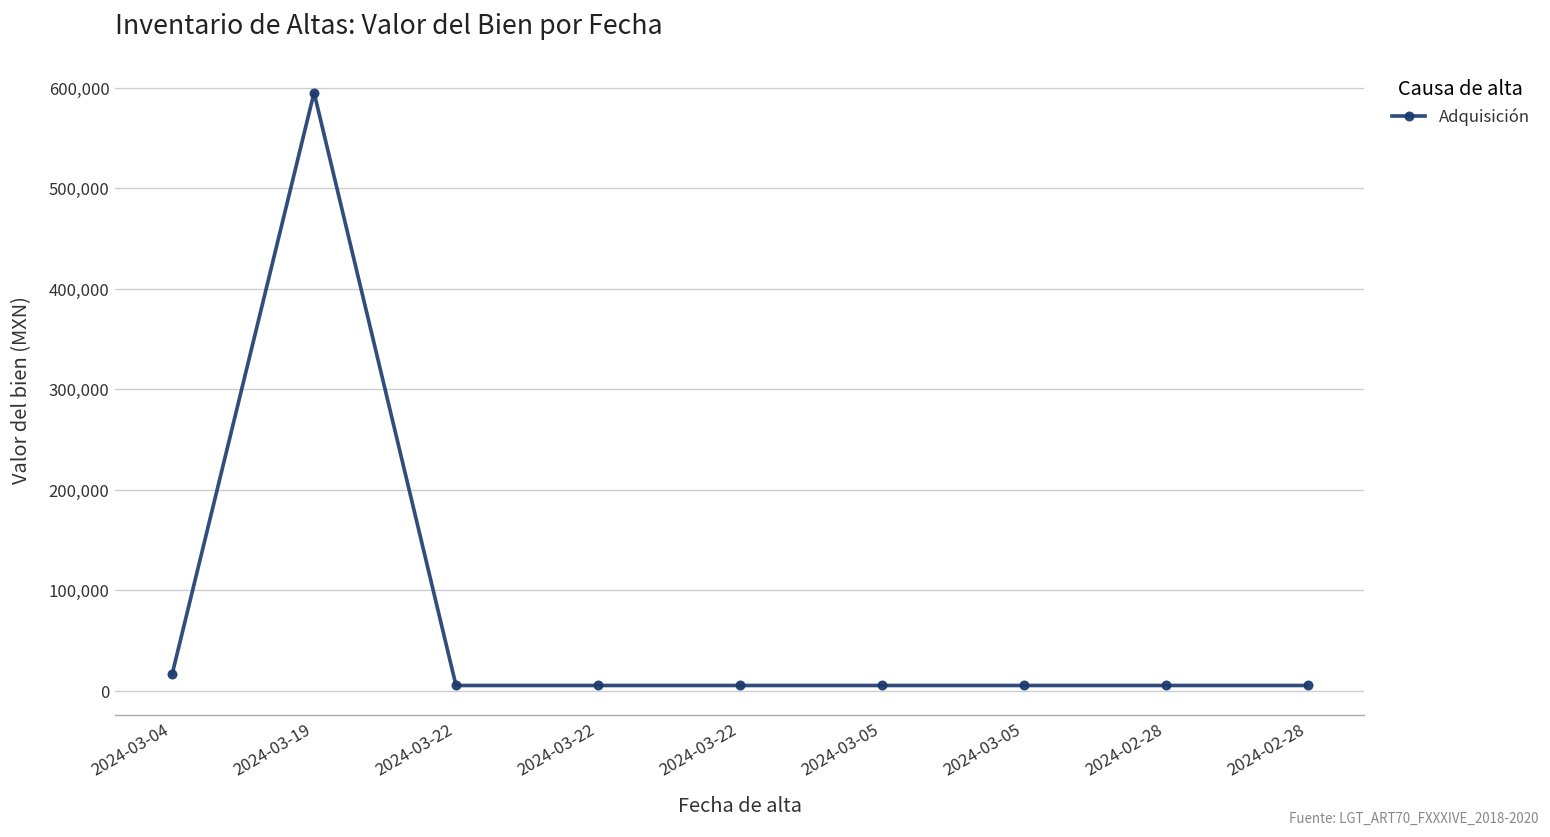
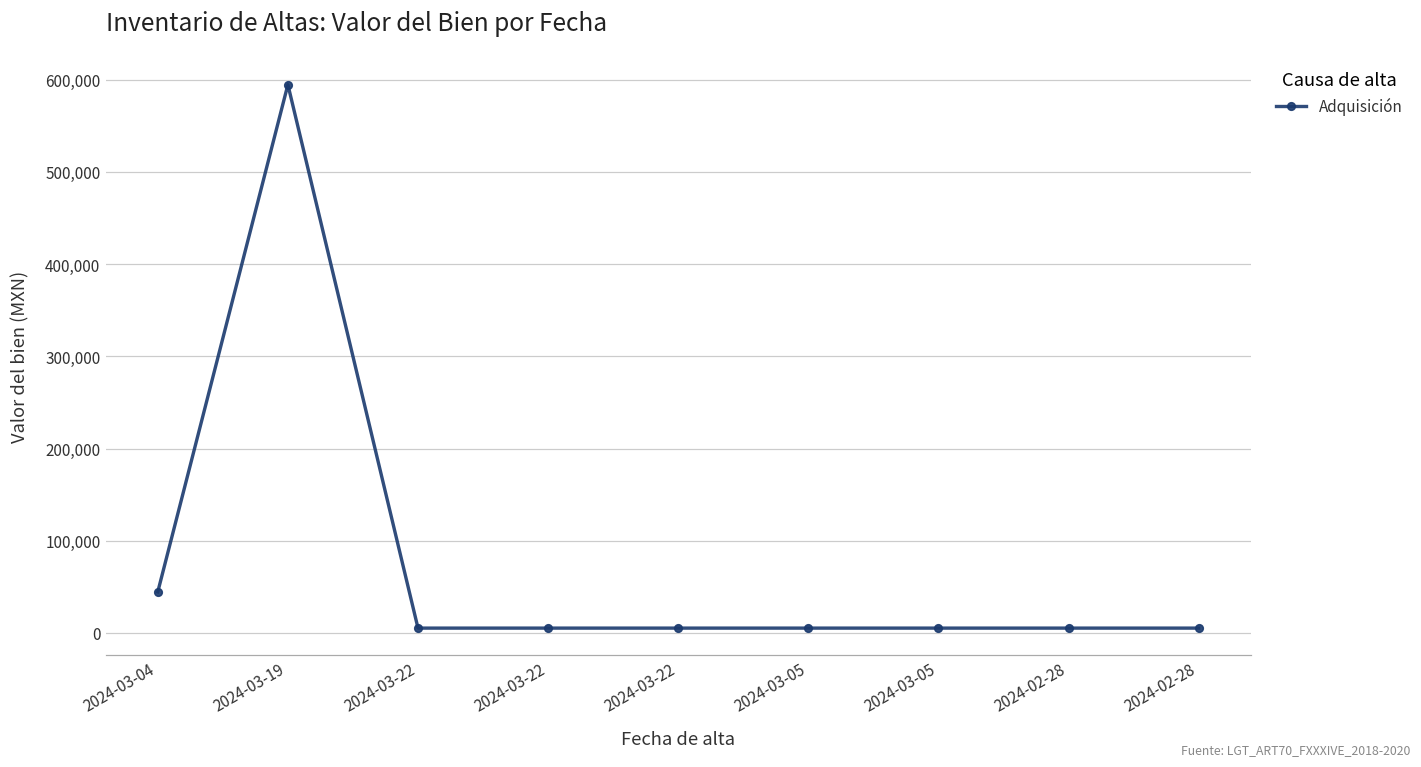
2024-03-04: 20,000 -> 40,000
